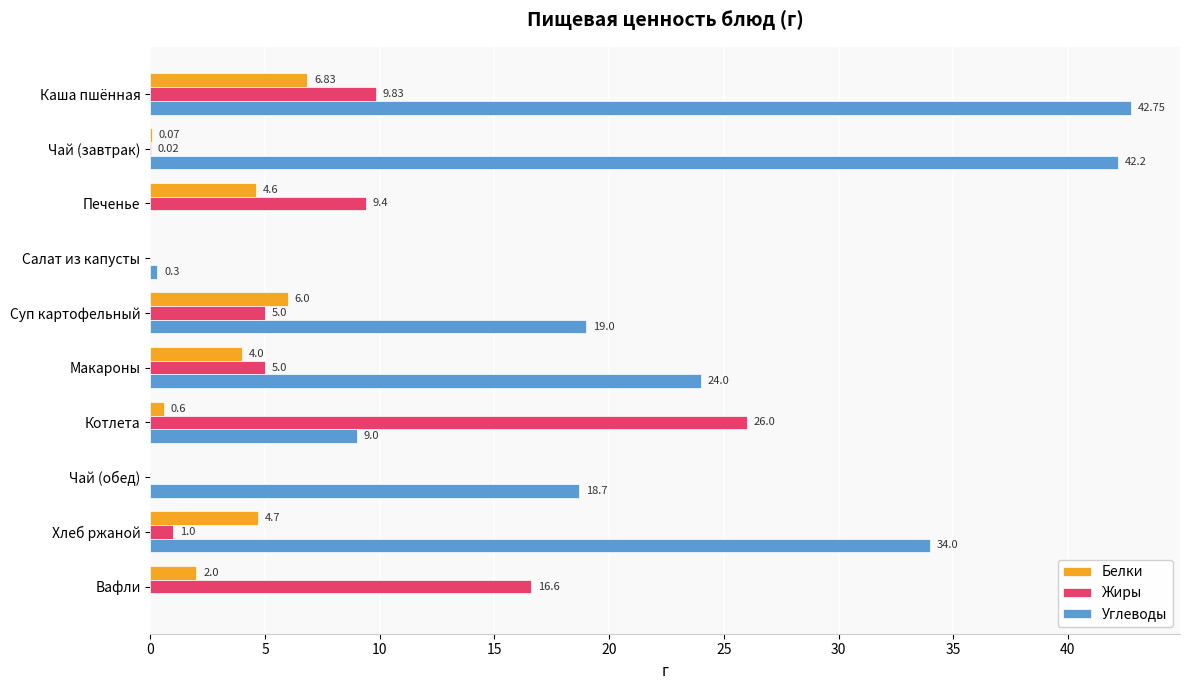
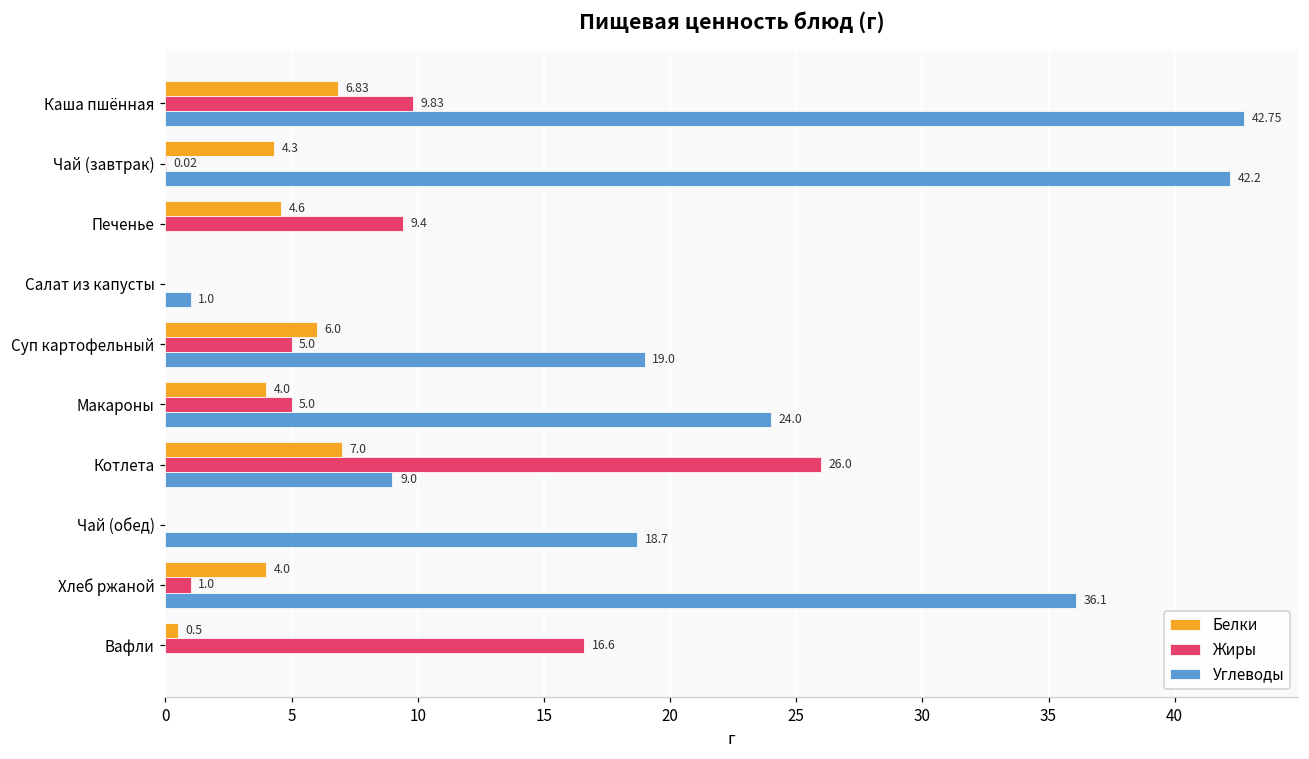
Белки, Чай (завтрак): 0.07 -> 4.3
Углеводы, Салат из капусты: 0.3 -> 1.0
Белки, Котлета: 0.6 -> 7.0
Белки, Хлеб ржаной: 4.7 -> 4.0
Углеводы, Хлеб ржаной: 34.0 -> 36.1
Белки, Вафли: 2.0 -> 0.5
